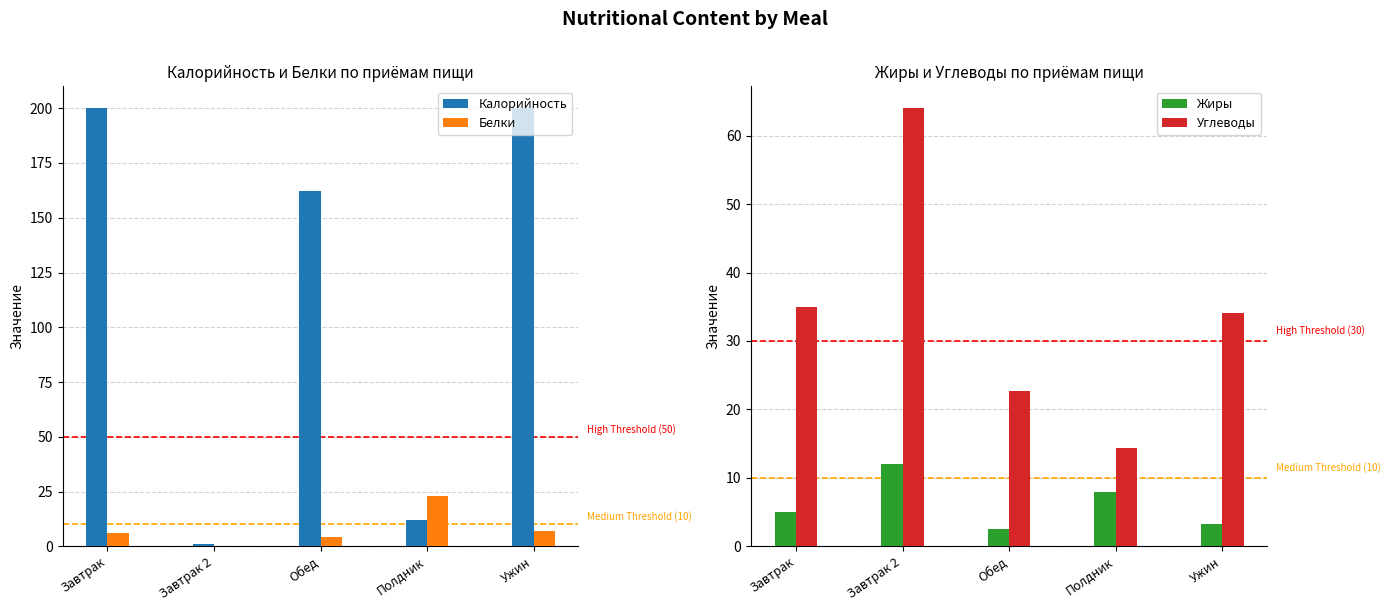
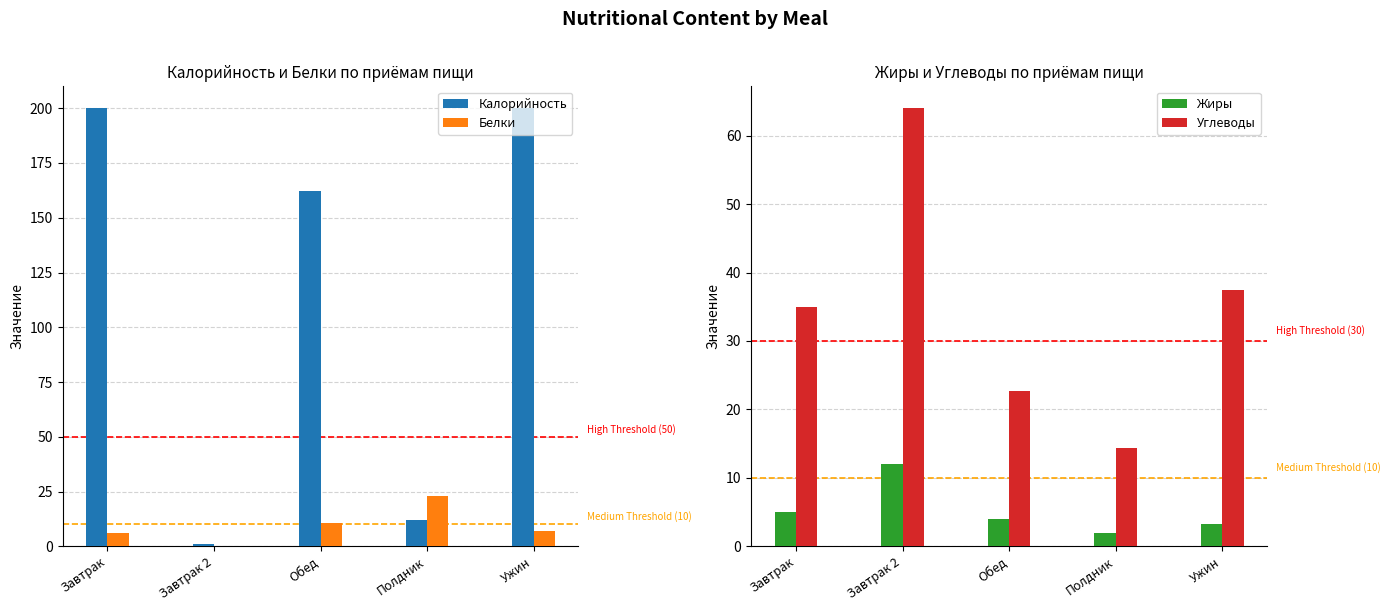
Калорийность и Белки по приёмам пищи, Белки, Обед: 4 -> 11
Жиры и Углеводы по приёмам пищи, Жиры, Обед: 3 -> 4
Жиры и Углеводы по приёмам пищи, Жиры, Полдник: 8 -> 2
Жиры и Углеводы по приёмам пищи, Углеводы, Ужин: 34 -> 37
